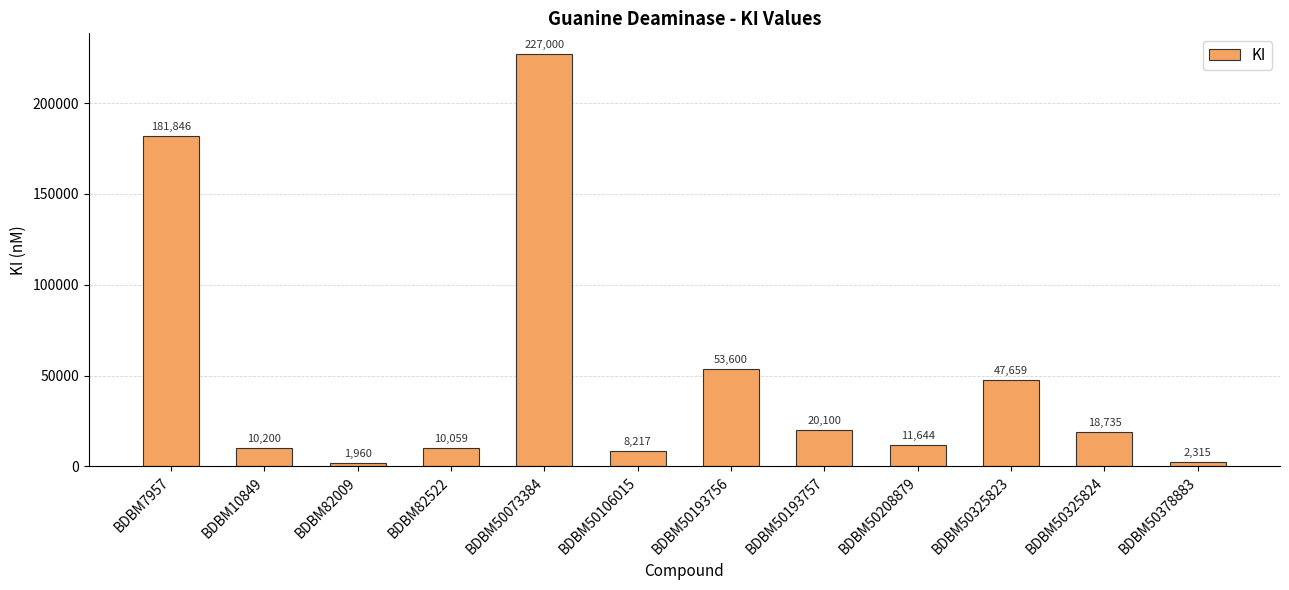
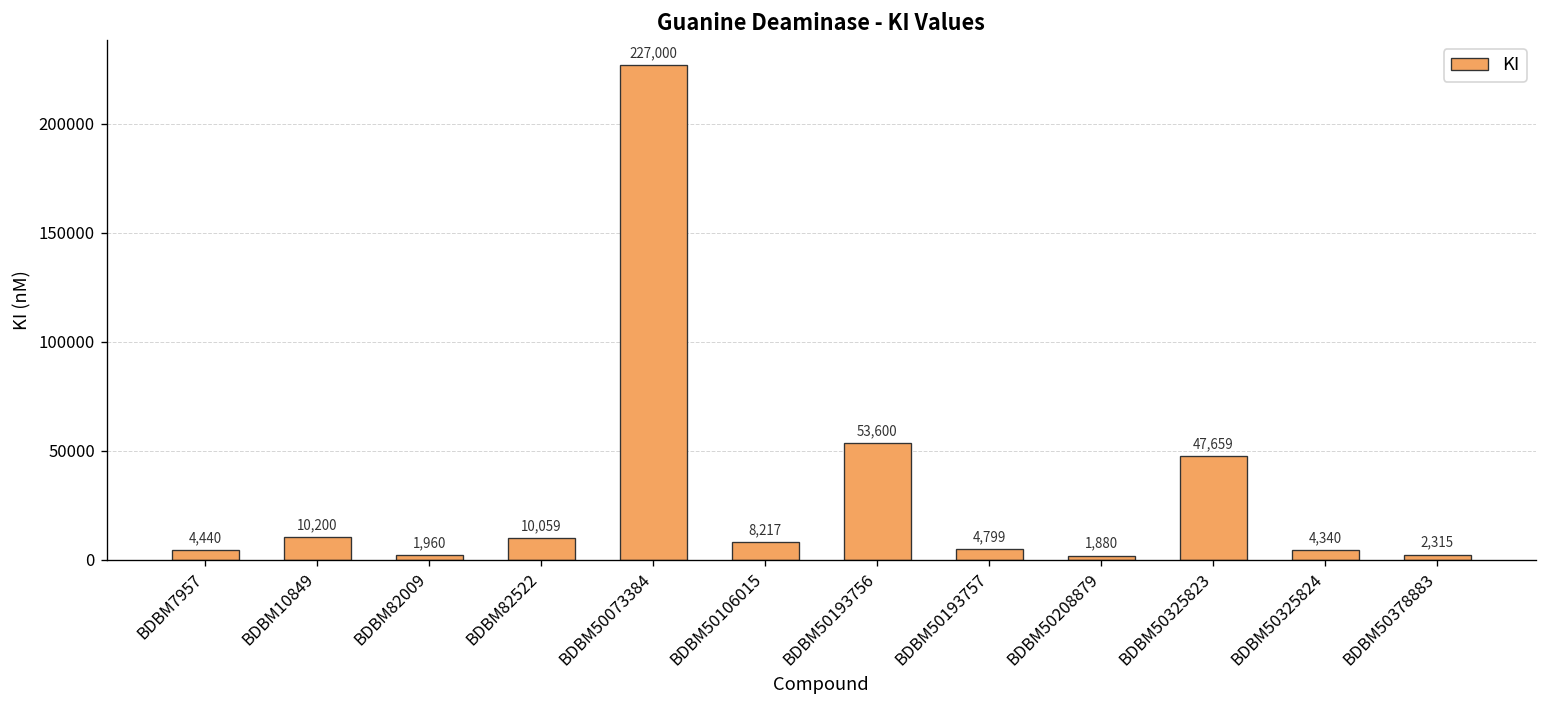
BDBM7957: 181,846 -> 4,440
BDBM50193757: 20,100 -> 4,799
BDBM50208879: 11,644 -> 1,880
BDBM50325824: 18,735 -> 4,340
